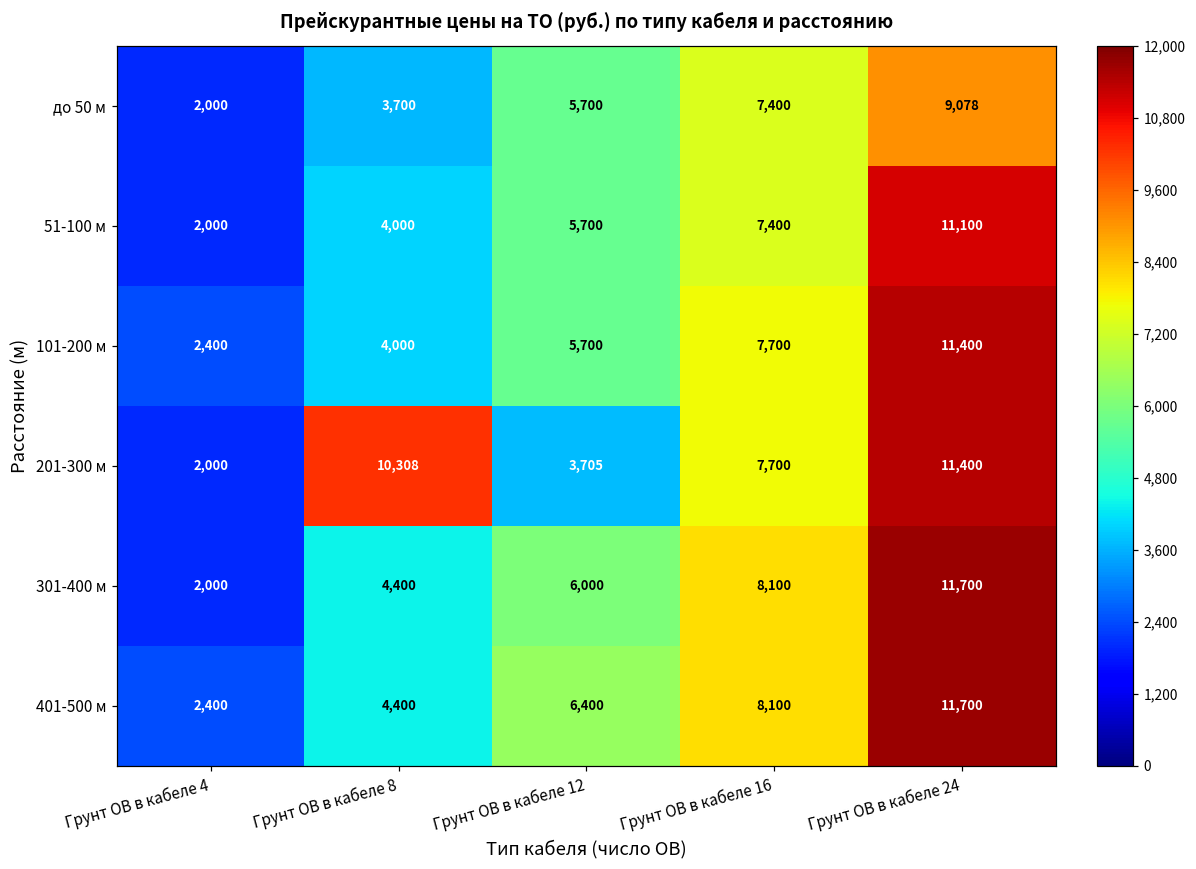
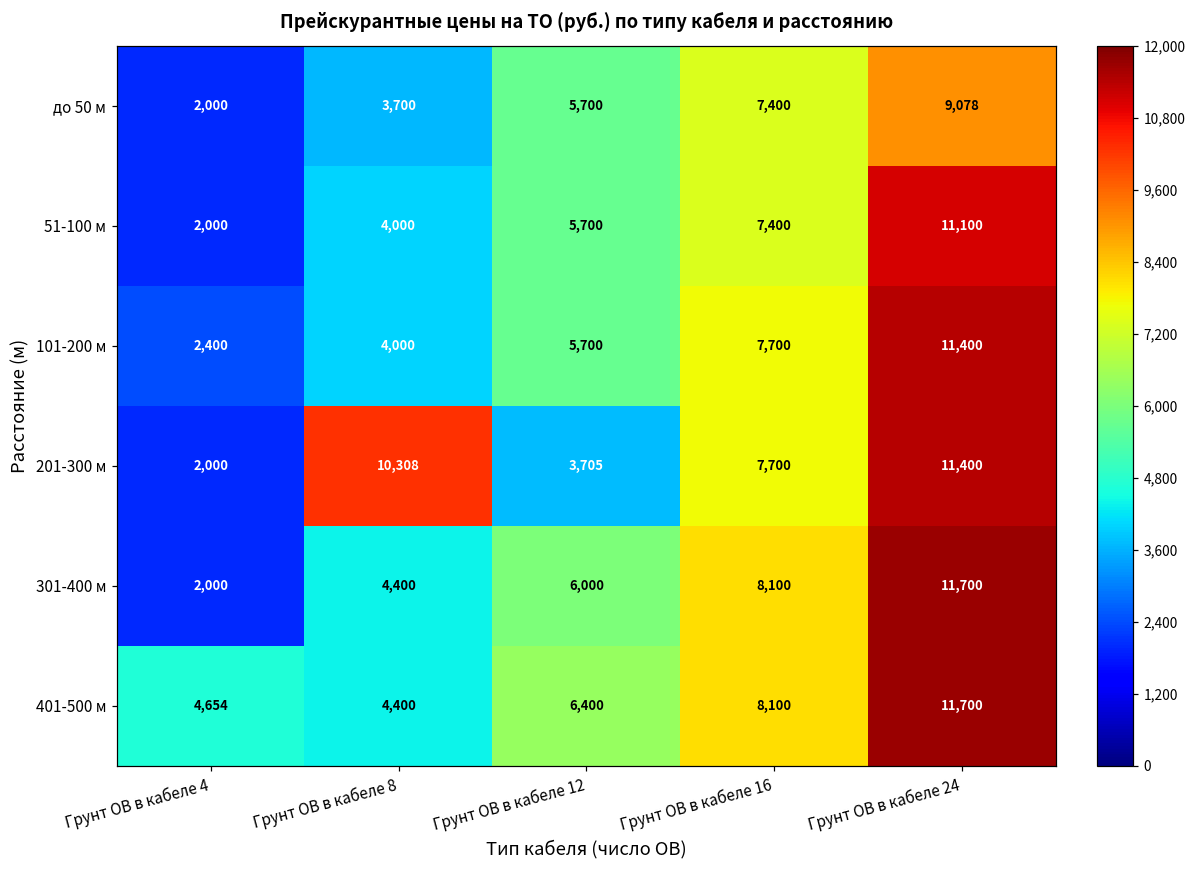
401-500 м, Грунт ОВ в кабеле 4: 2,400 -> 4,654
